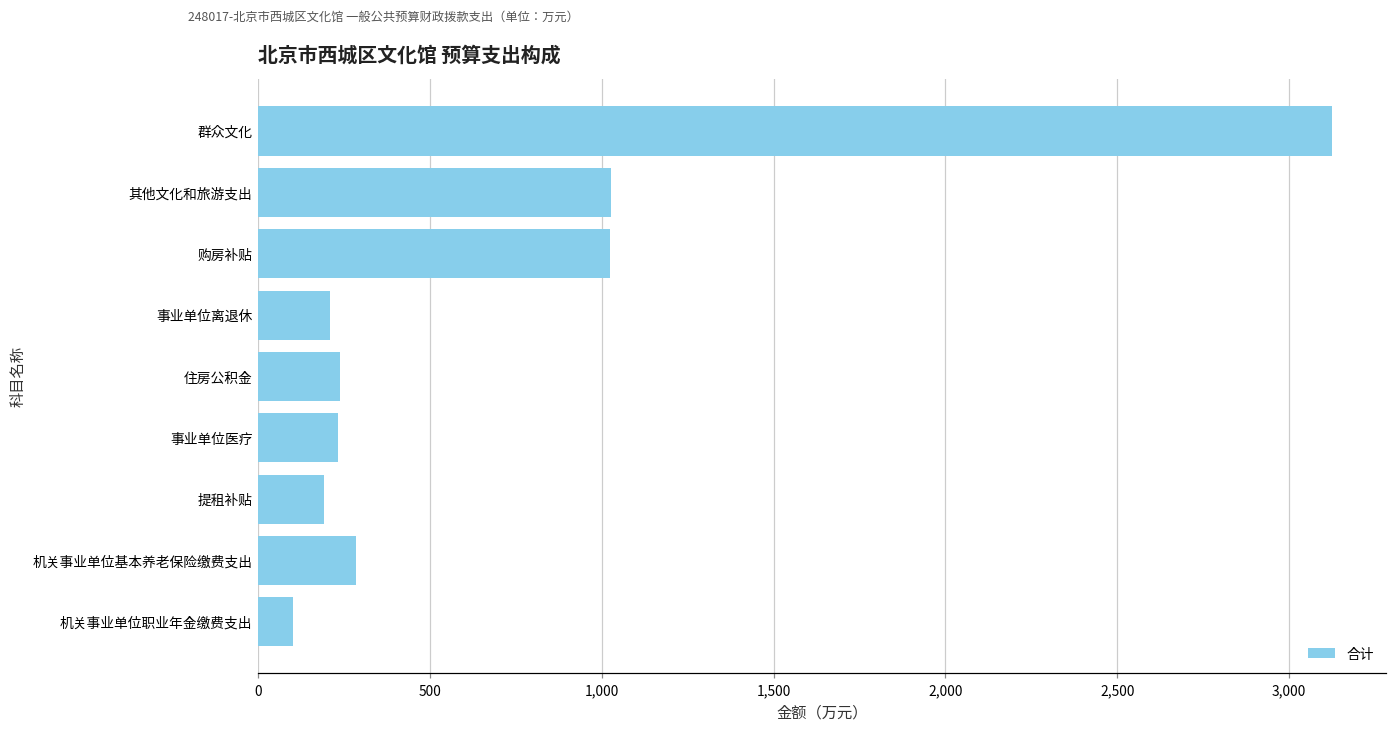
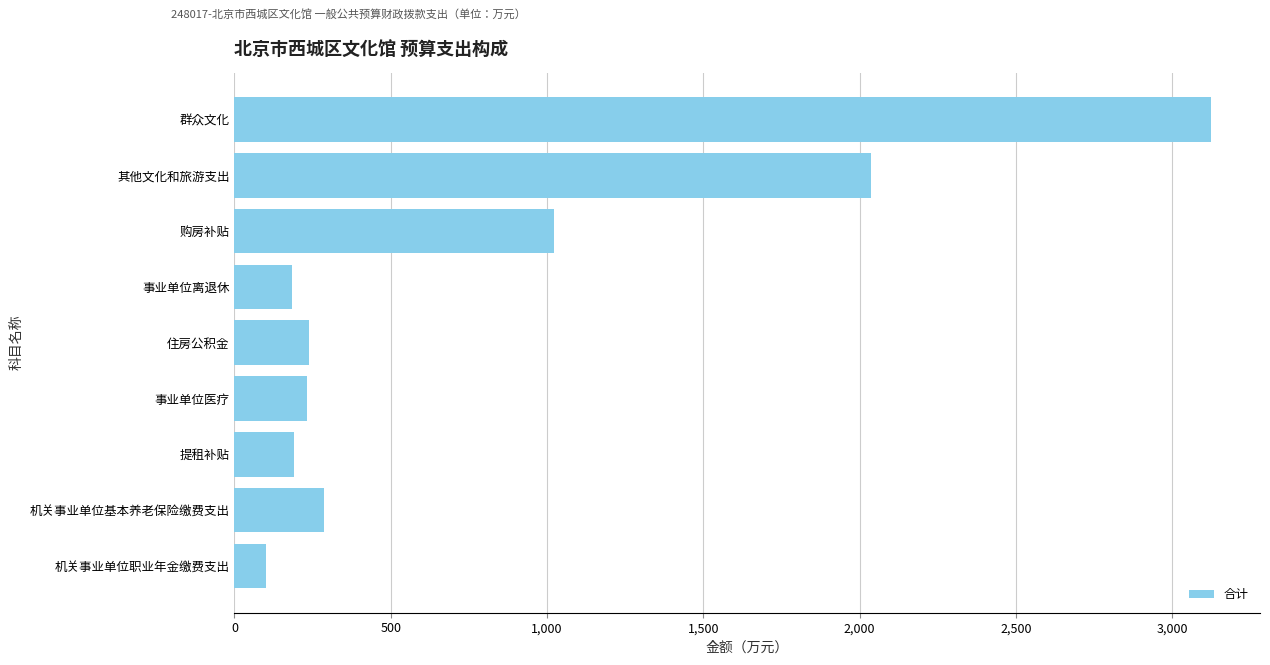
其他文化和旅游支出: 1,030 -> 2,040
事业单位离退休: 210 -> 180
